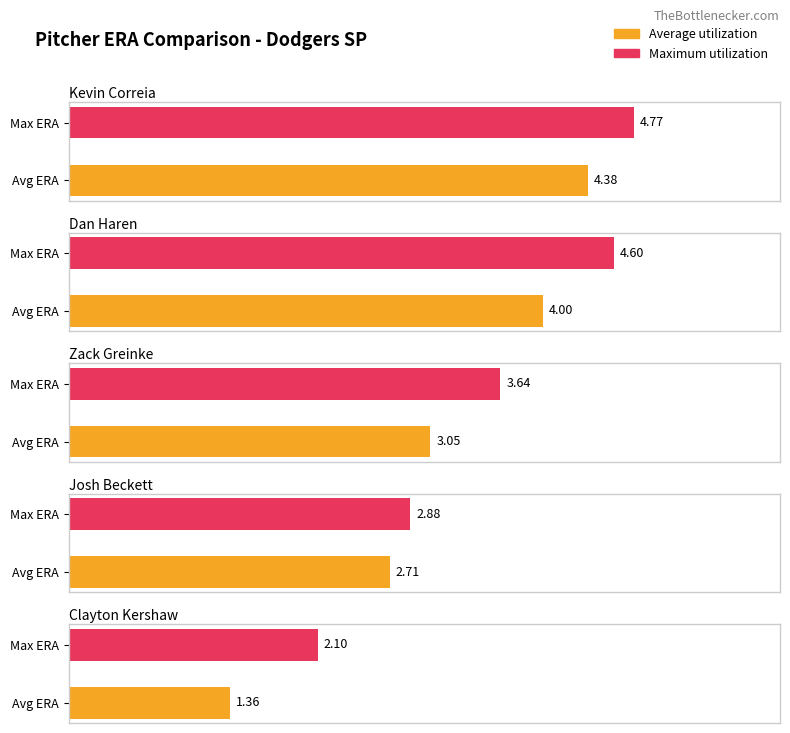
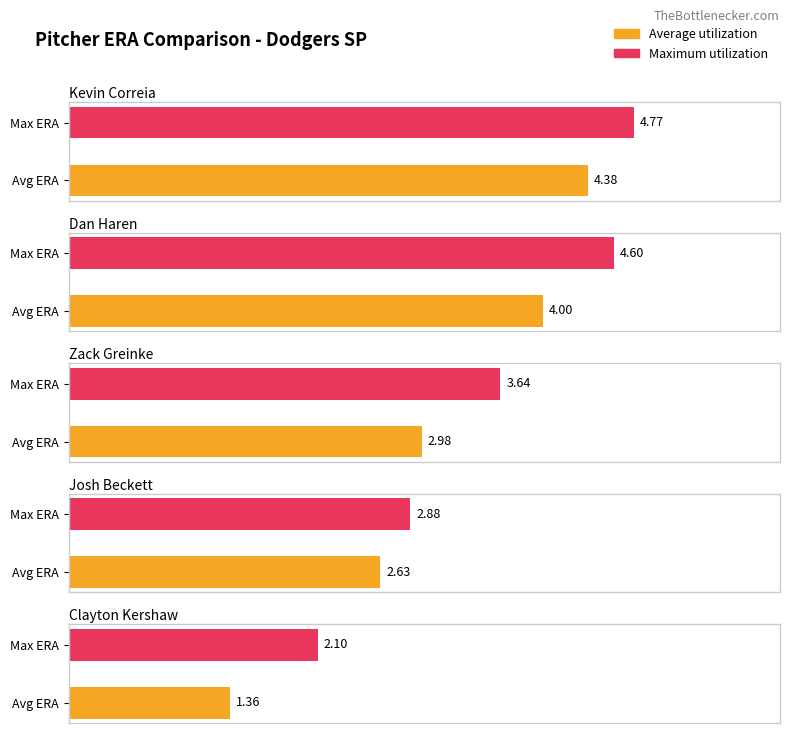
Zack Greinke, Avg ERA: 3.05 -> 2.98
Josh Beckett, Avg ERA: 2.71 -> 2.63
